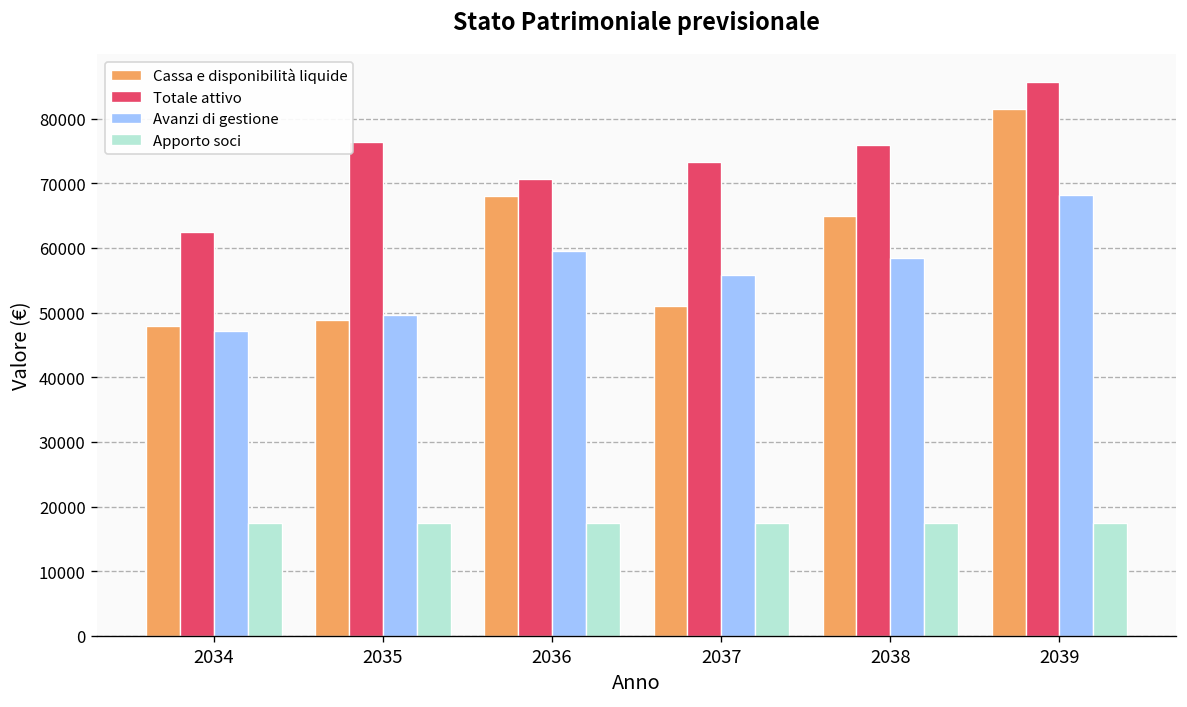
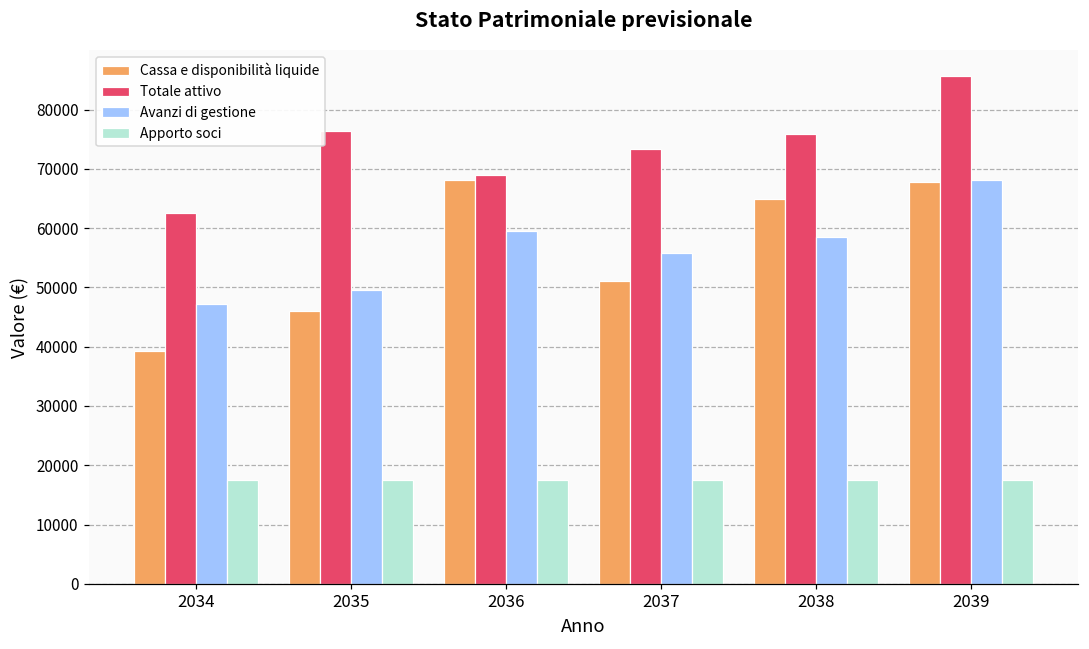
Cassa e disponibilità liquide, 2034: 48000 -> 39000
Cassa e disponibilità liquide, 2035: 49000 -> 46000
Totale attivo, 2036: 71000 -> 69000
Cassa e disponibilità liquide, 2039: 81000 -> 68000
